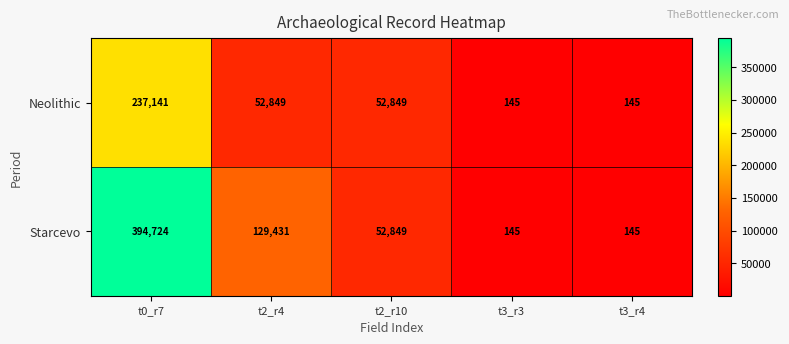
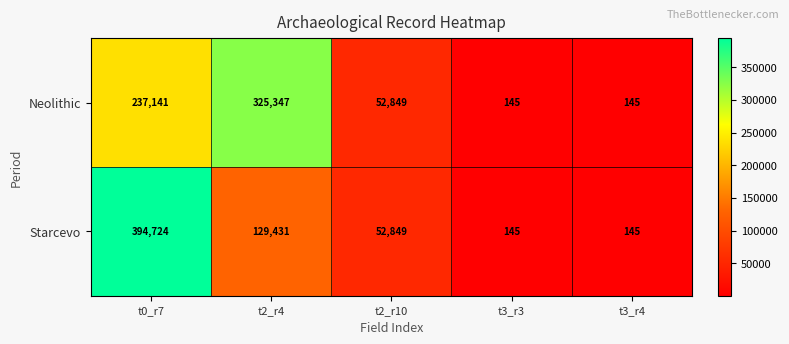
Neolithic, t2_r4: 52,849 -> 325,347
